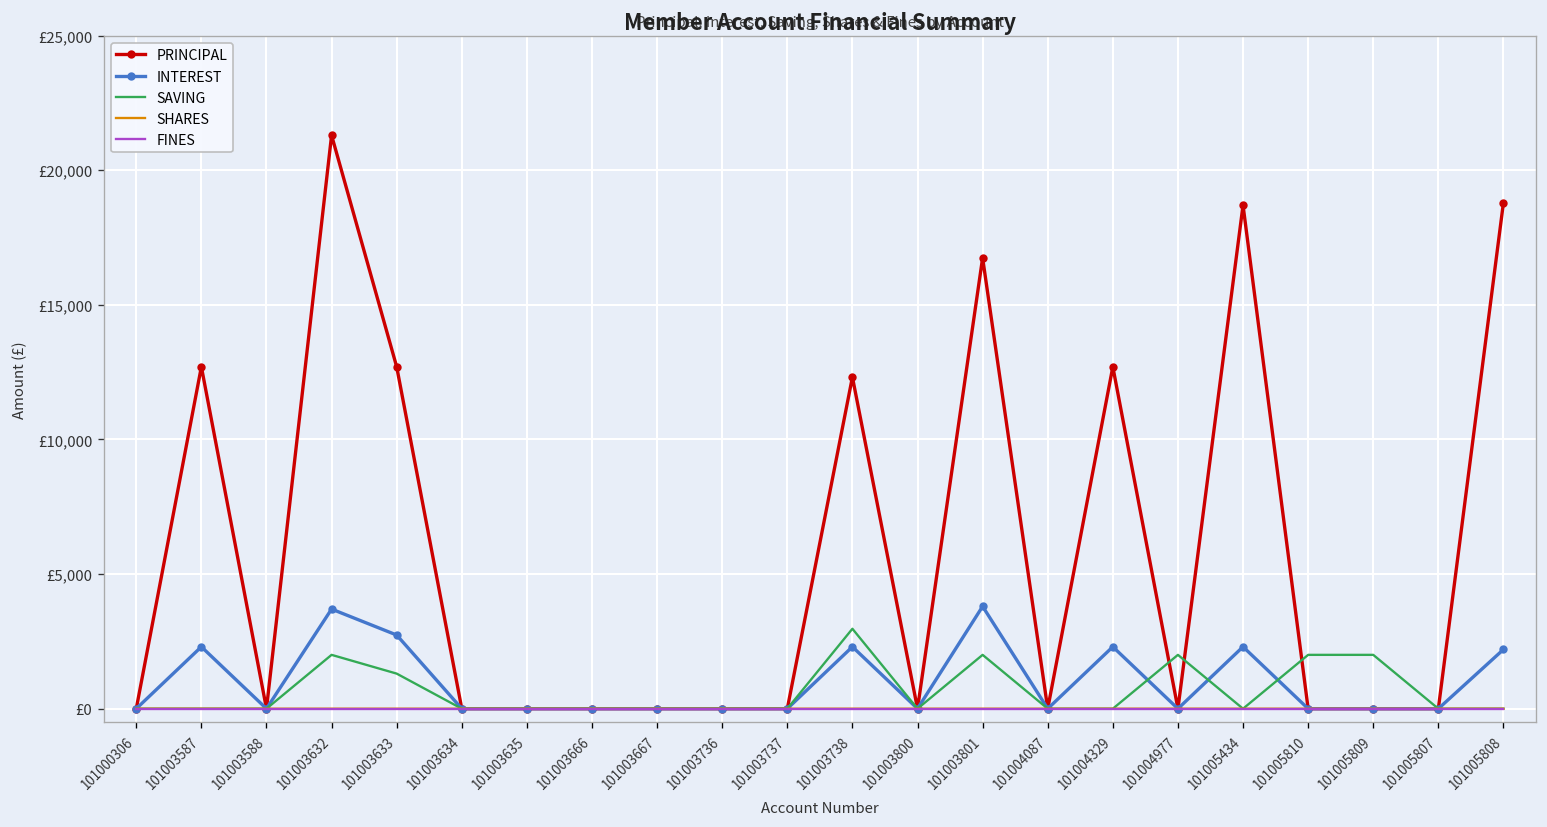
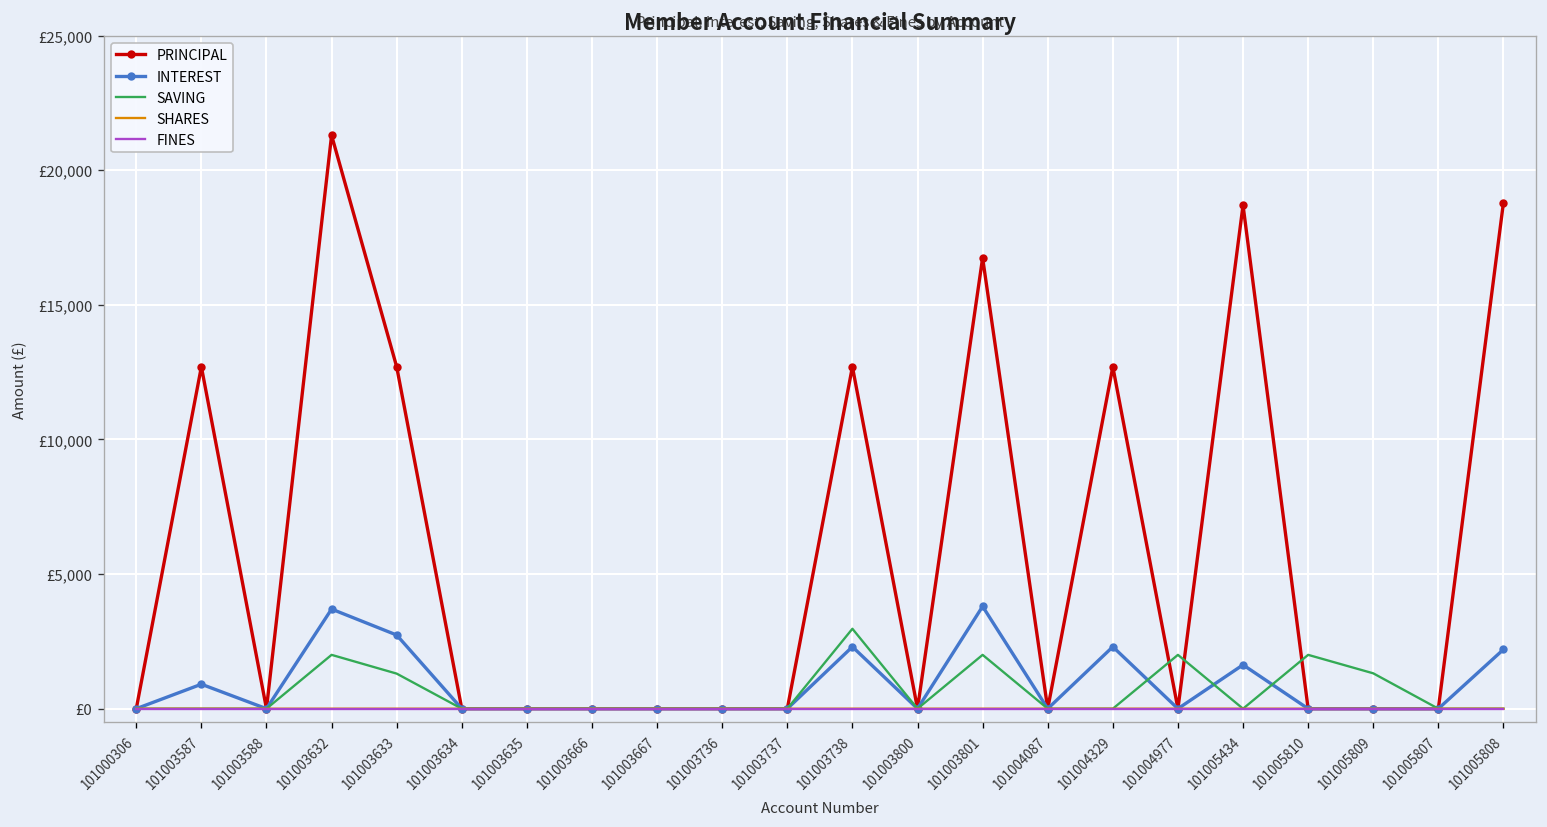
INTEREST, 101003587: £2,300 -> £900
PRINCIPAL, 101003738: £12,300 -> £12,700
INTEREST, 101005434: £2,300 -> £1,600
SAVING, 101005809: £2,000 -> £1,300
